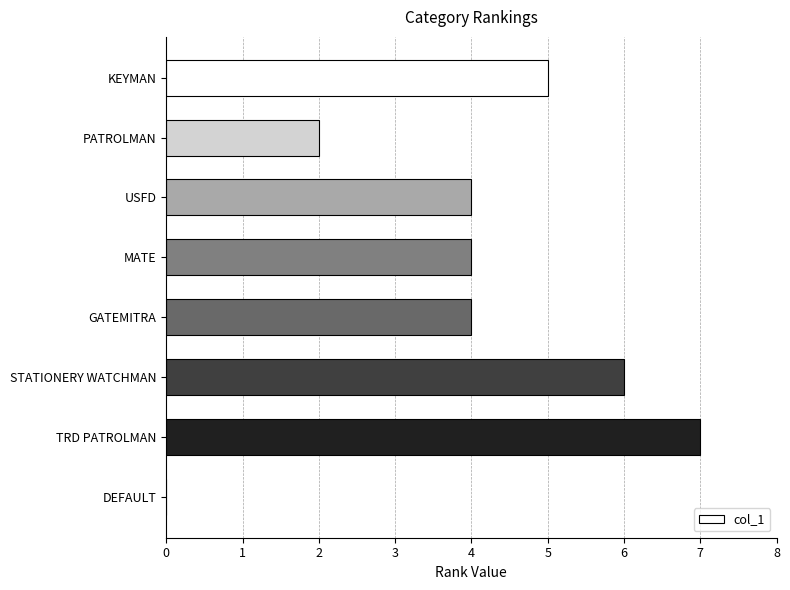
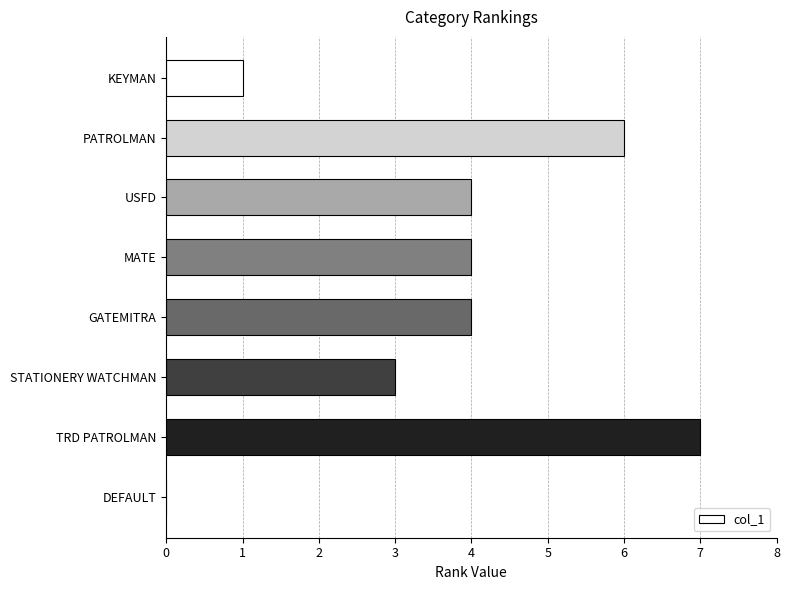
KEYMAN: 5 -> 1
PATROLMAN: 2 -> 6
STATIONERY WATCHMAN: 6 -> 3
